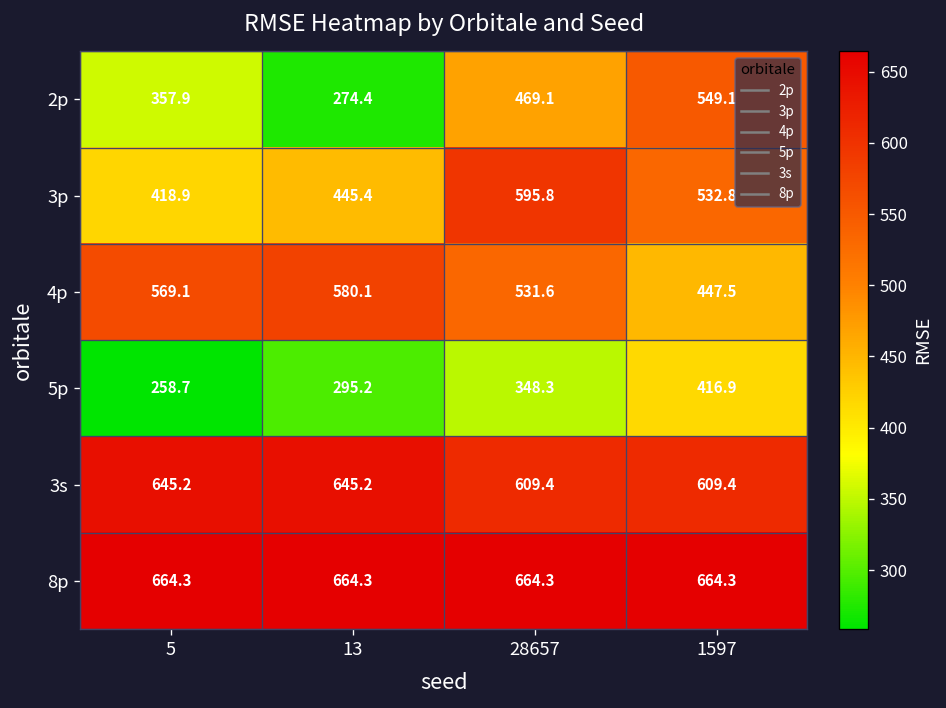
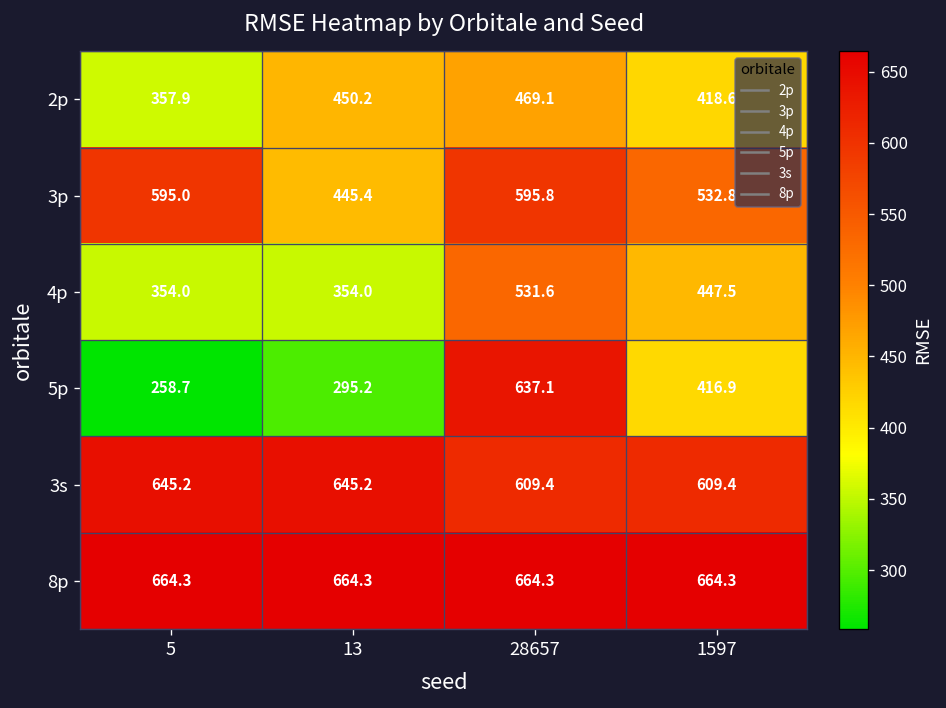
2p, 13: 274.4 -> 450.2
2p, 1597: 549.1 -> 418.6
3p, 5: 418.9 -> 595.0
4p, 5: 569.1 -> 354.0
4p, 13: 580.1 -> 354.0
5p, 28657: 348.3 -> 637.1
